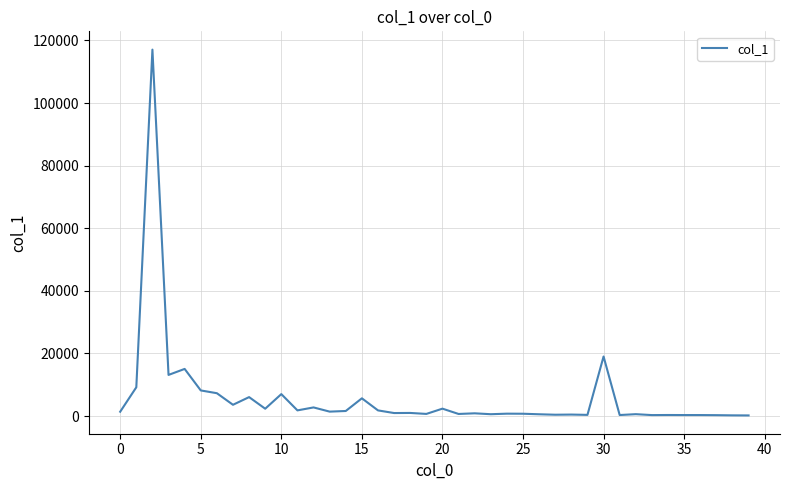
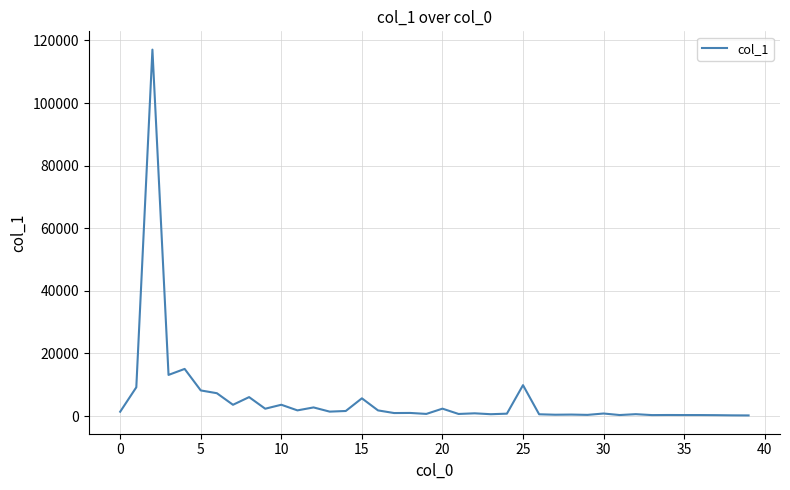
10: 7000 -> 4000
25: 1000 -> 10000
30: 19000 -> 1000
